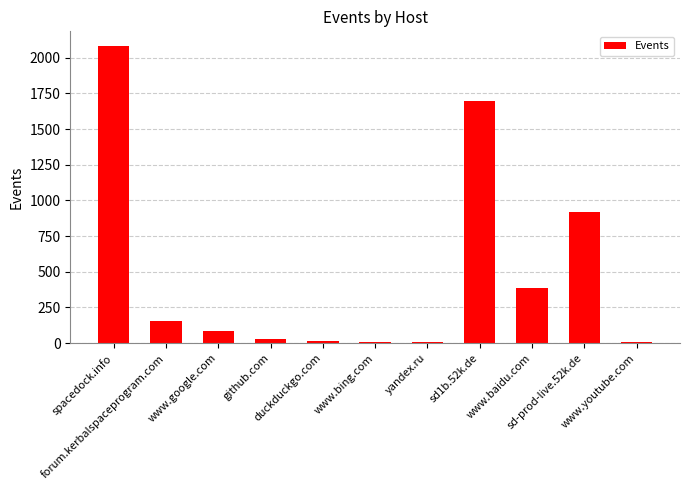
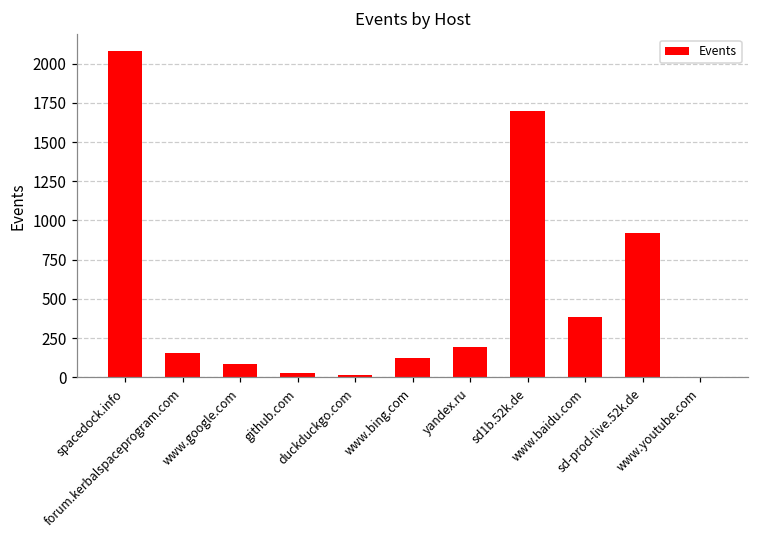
www.bing.com: 10 -> 120
yandex.ru: 10 -> 200
